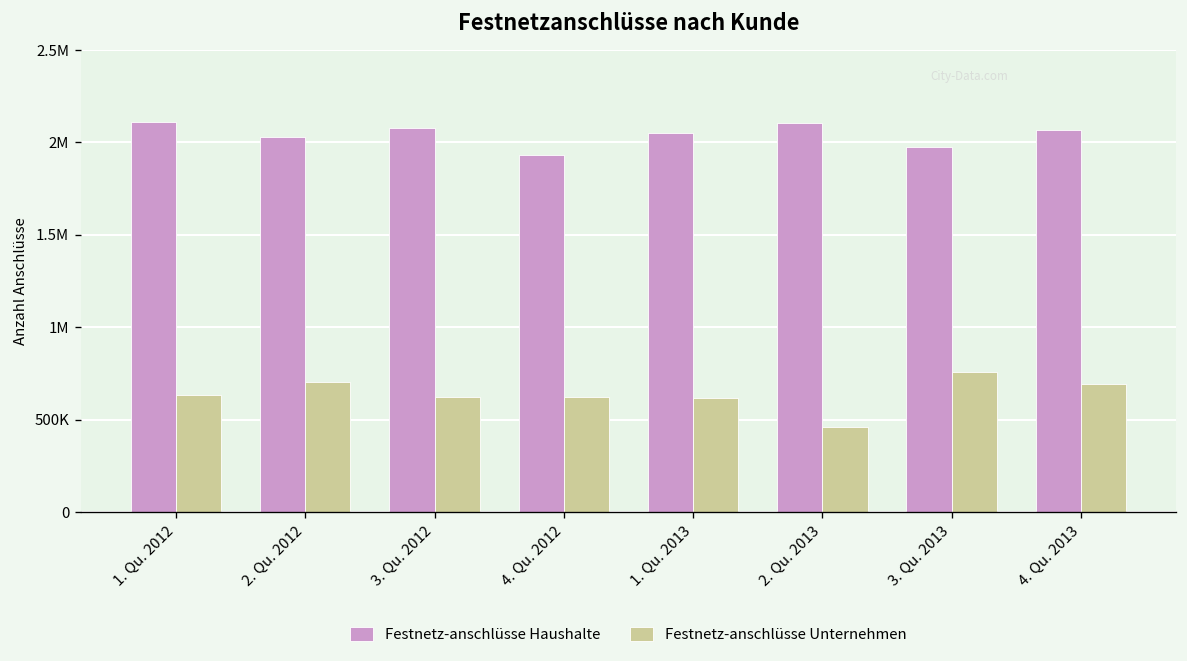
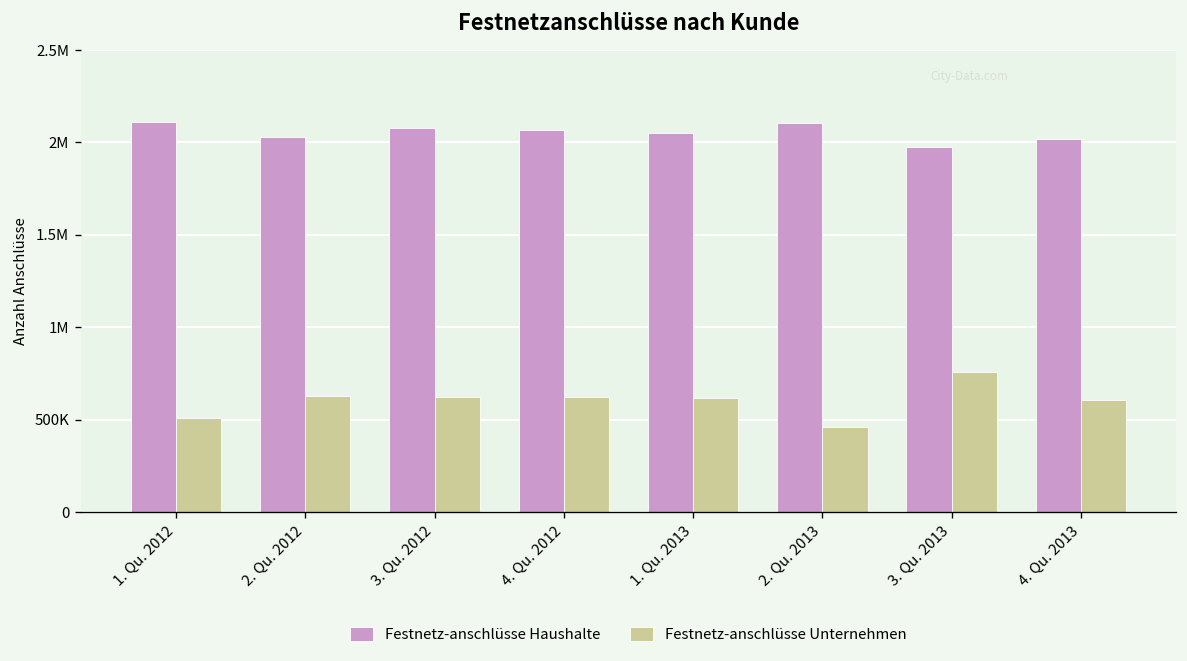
Festnetz-anschlüsse Unternehmen, 1. Qu. 2012: 630000 -> 510000
Festnetz-anschlüsse Unternehmen, 2. Qu. 2012: 700000 -> 630000
Festnetz-anschlüsse Haushalte, 4. Qu. 2012: 1930000 -> 2070000
Festnetz-anschlüsse Haushalte, 4. Qu. 2013: 2070000 -> 2020000
Festnetz-anschlüsse Unternehmen, 4. Qu. 2013: 690000 -> 610000
